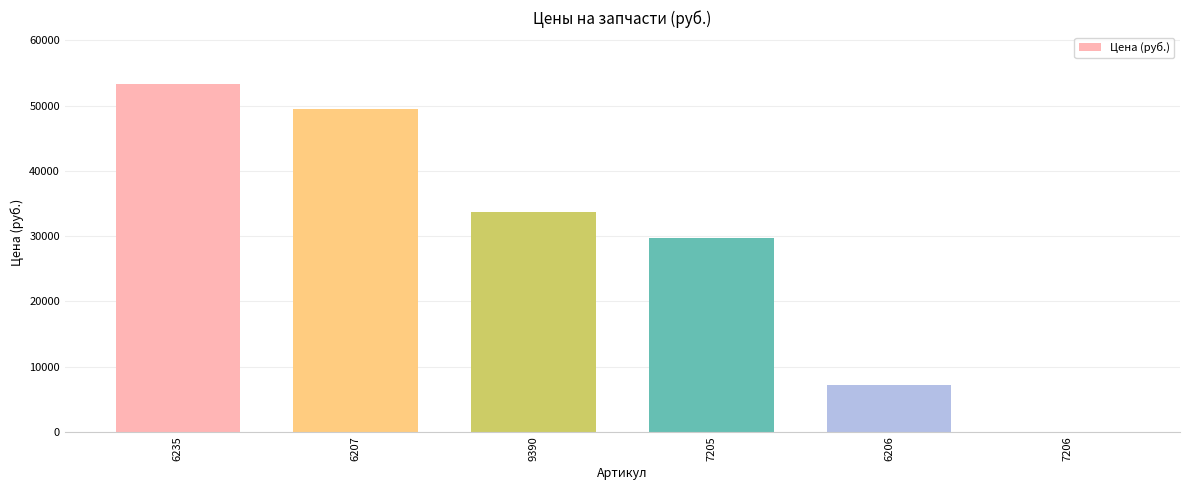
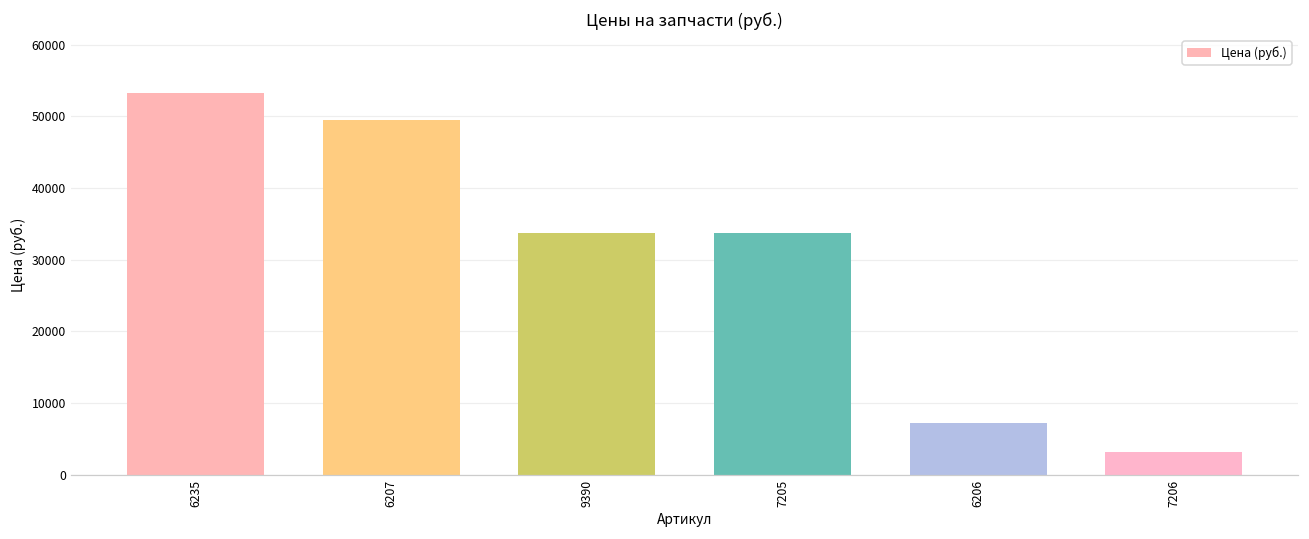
7205: 30000 -> 34000
7206: 0 -> 3000
